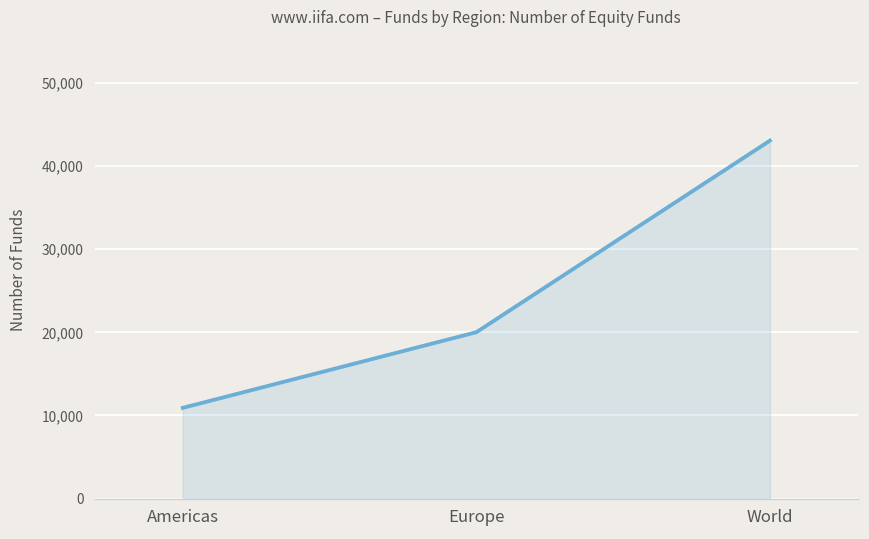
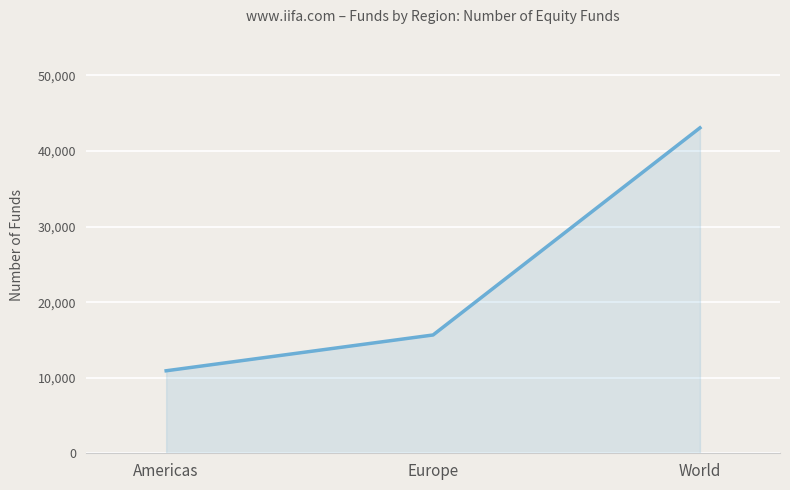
Europe: 20,000 -> 16,000
